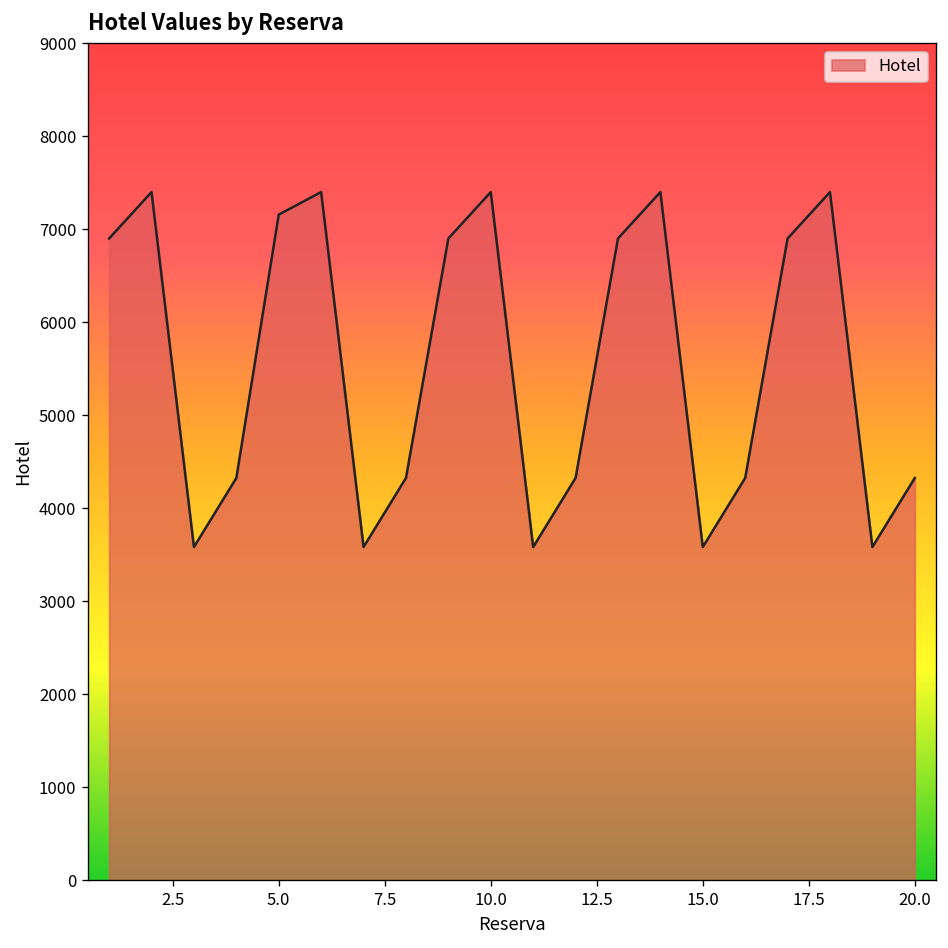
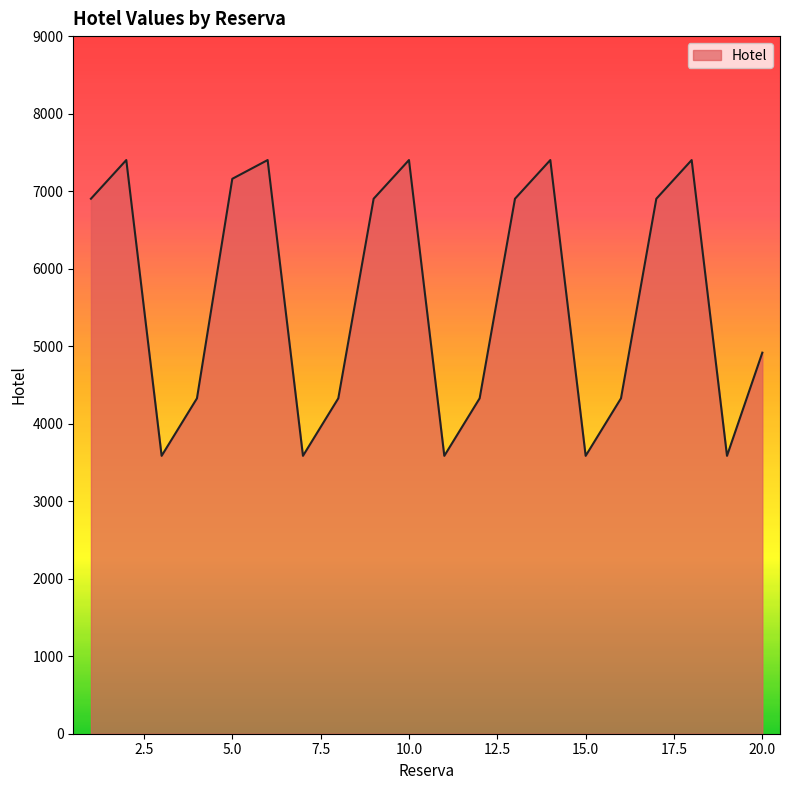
20.0: 4300 -> 4900
